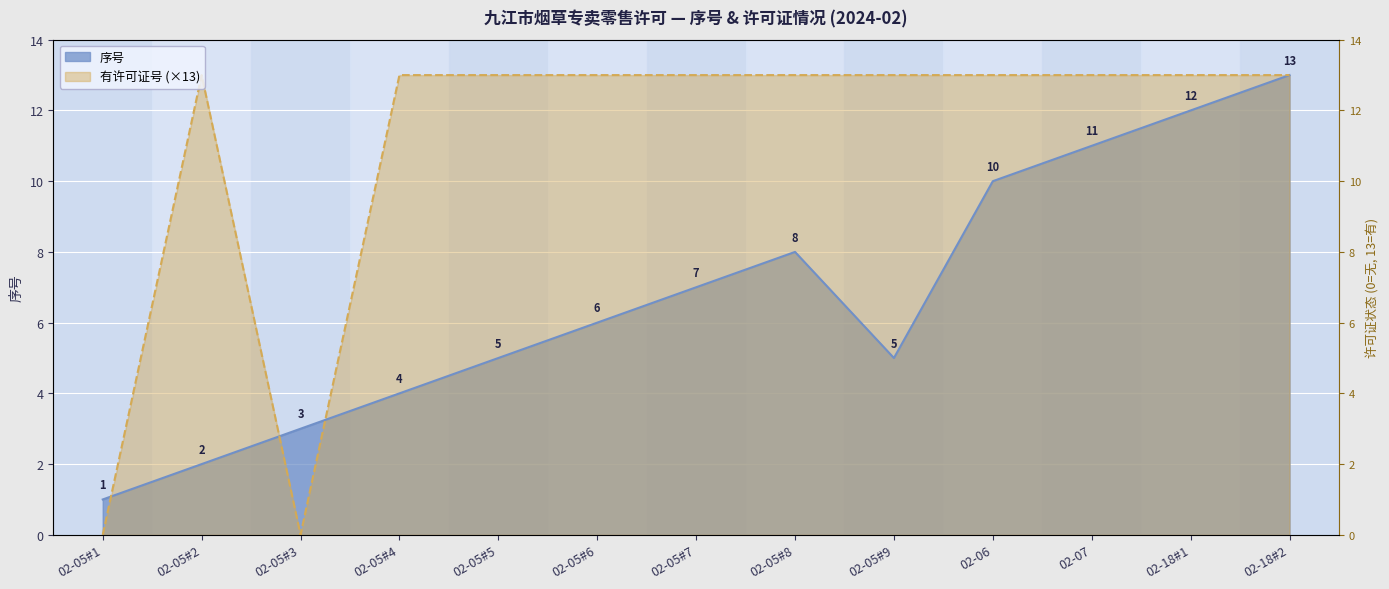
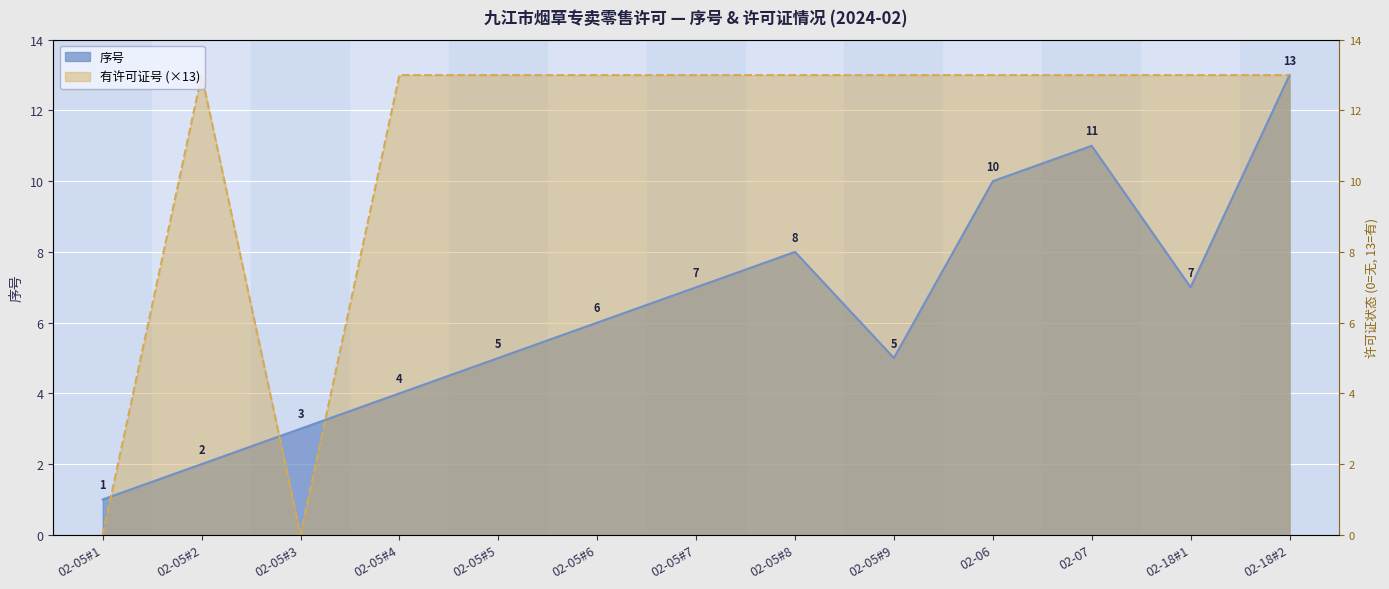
序号, 02-18#1: 12 -> 7
